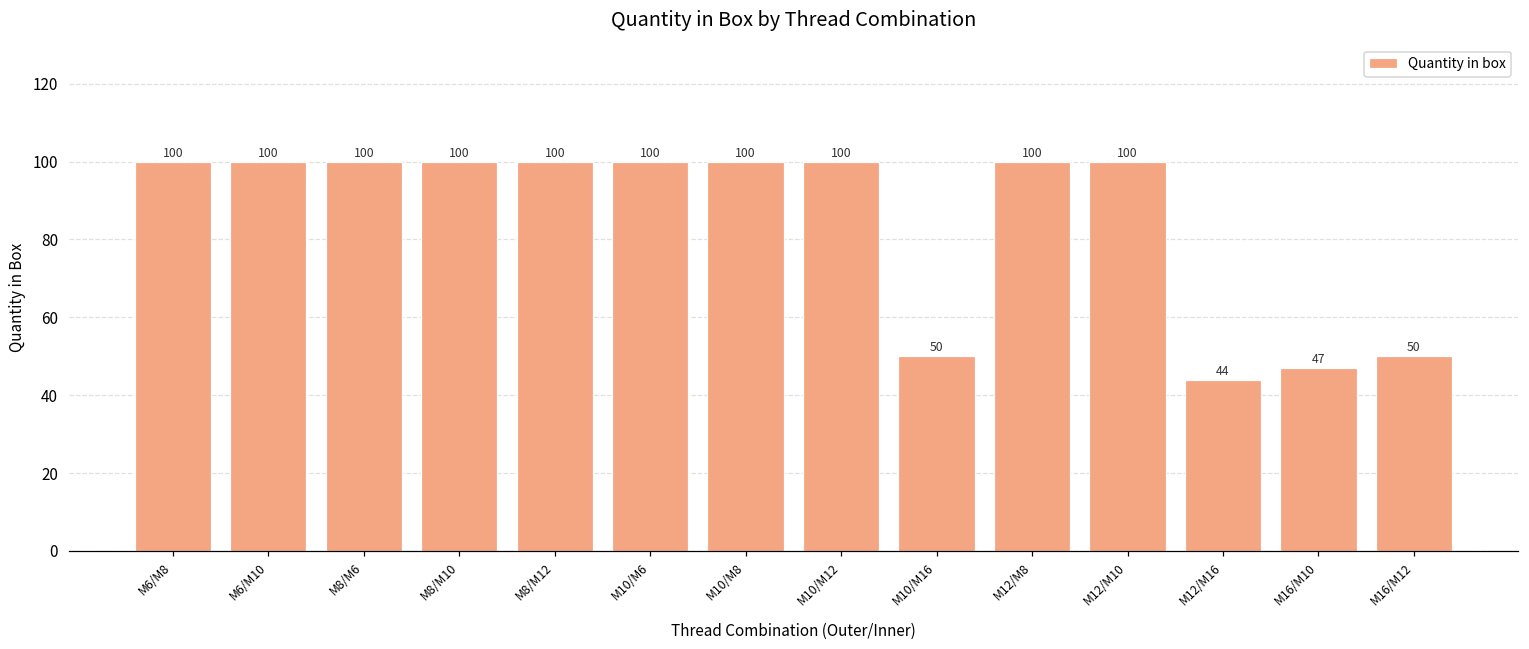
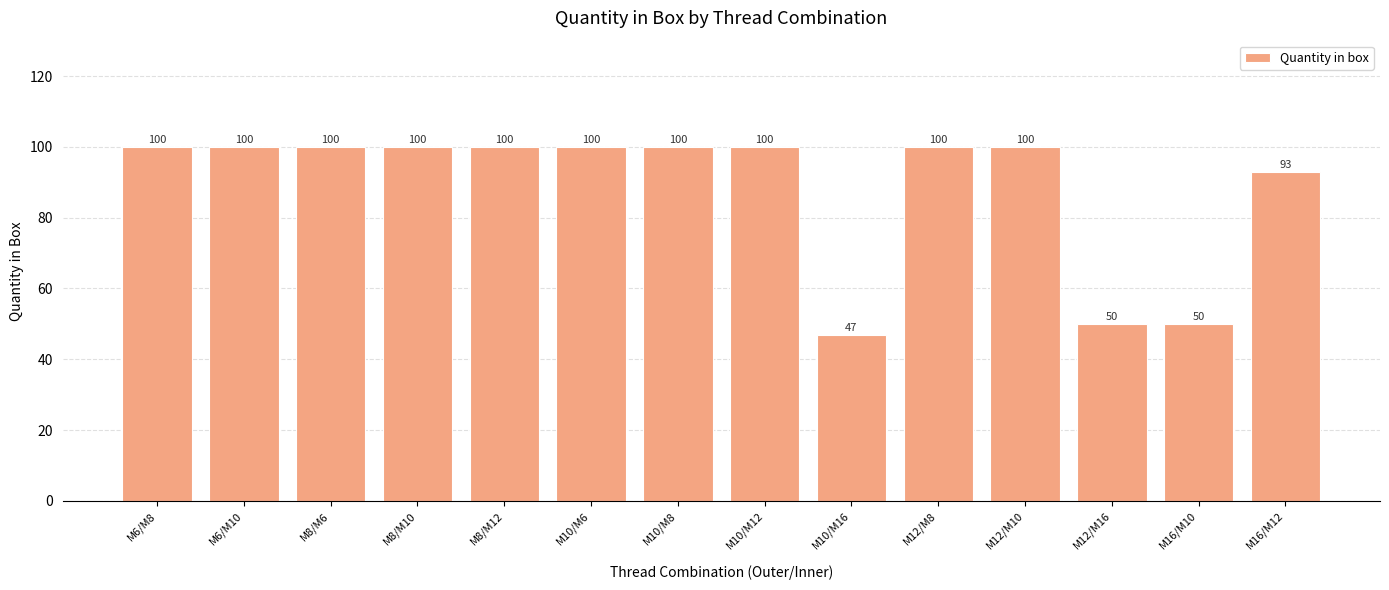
M10/M16: 50 -> 47
M12/M16: 44 -> 50
M16/M10: 47 -> 50
M16/M12: 50 -> 93
